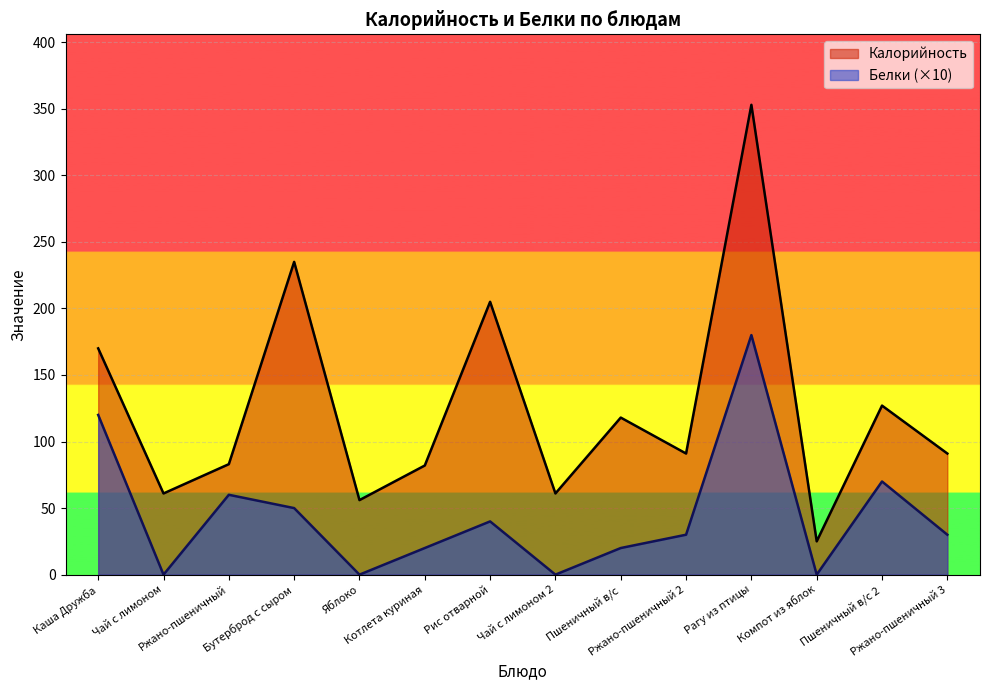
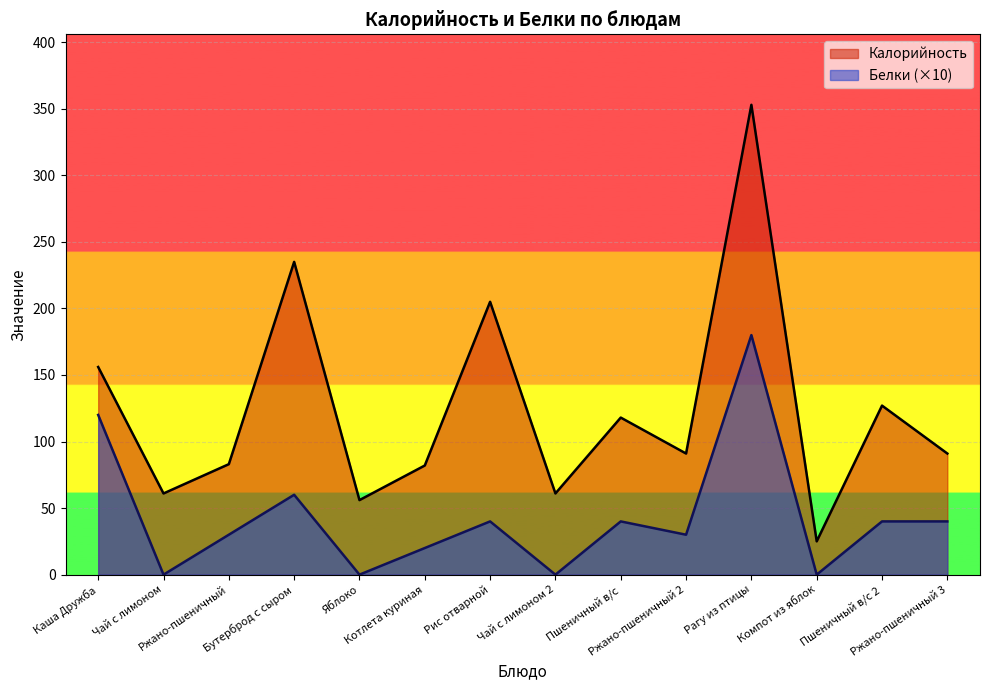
Калорийность, Каша Дружба: 170 -> 156
Белки (×10), Ржано-пшеничный: 60 -> 30
Белки (×10), Бутерброд с сыром: 50 -> 60
Белки (×10), Пшеничный в/с: 20 -> 40
Белки (×10), Пшеничный в/с 2: 70 -> 40
Белки (×10), Ржано-пшеничный 3: 30 -> 40
